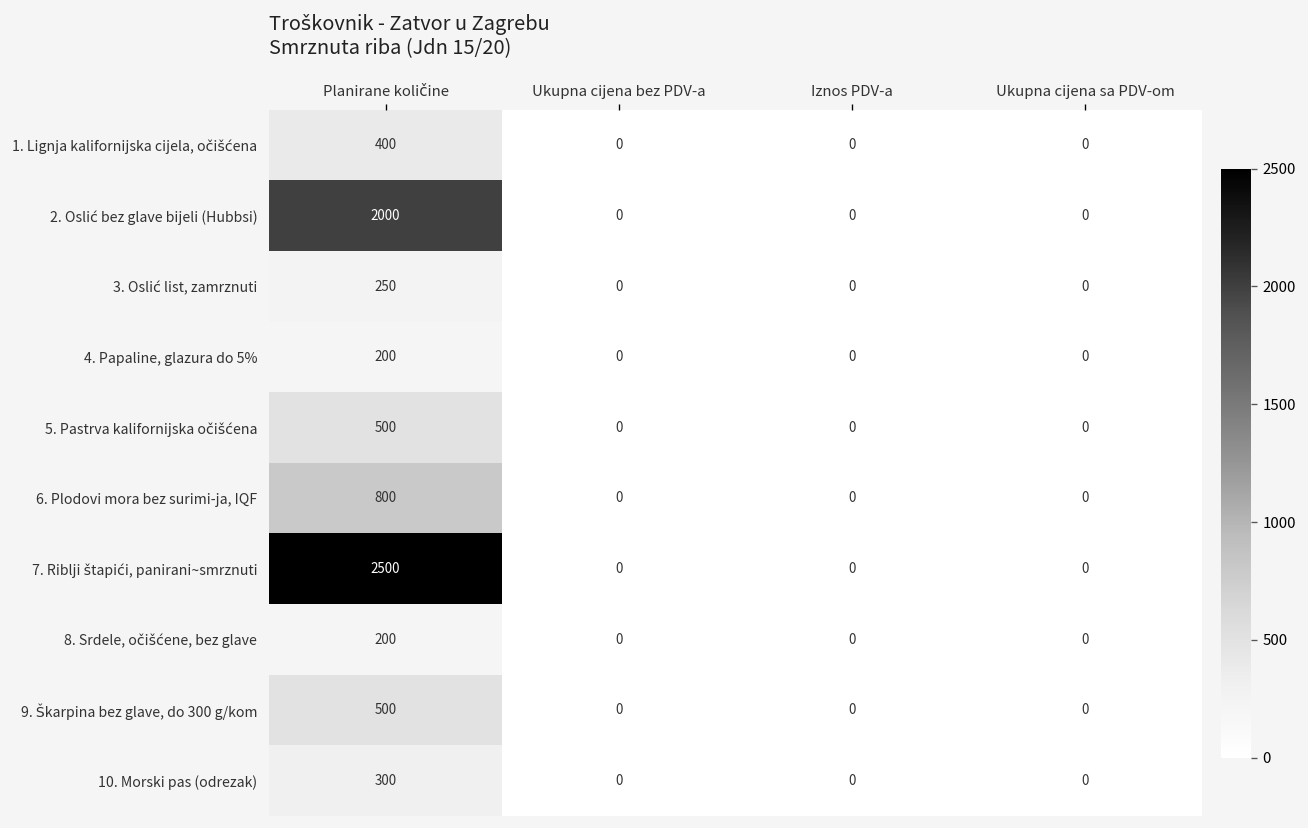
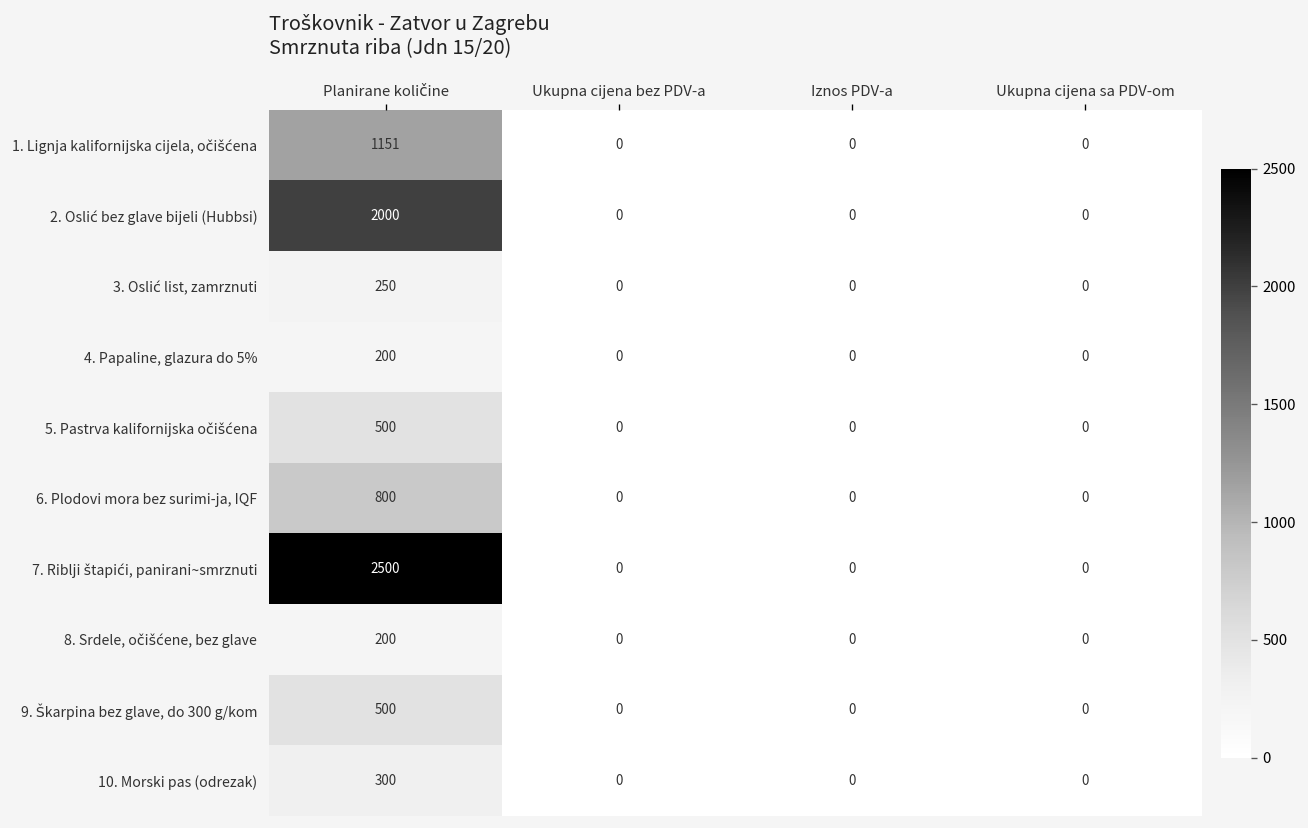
1. Lignja kalifornijska cijela, očišćena, Planirane količine: 400 -> 1151
